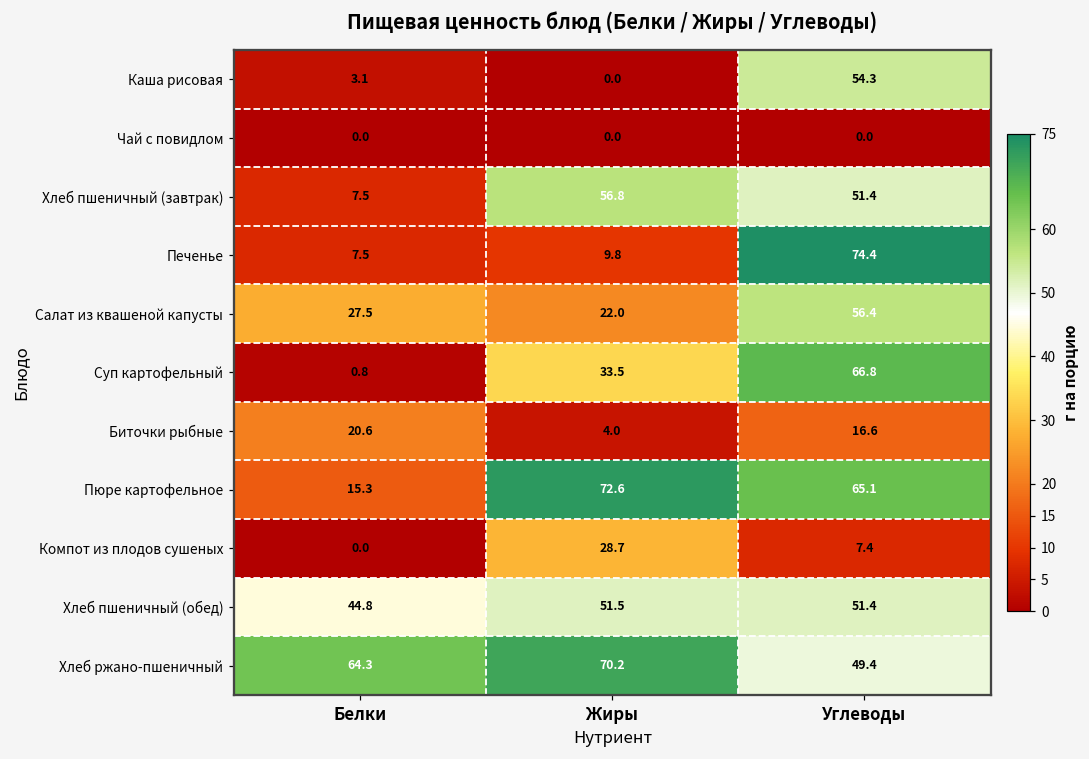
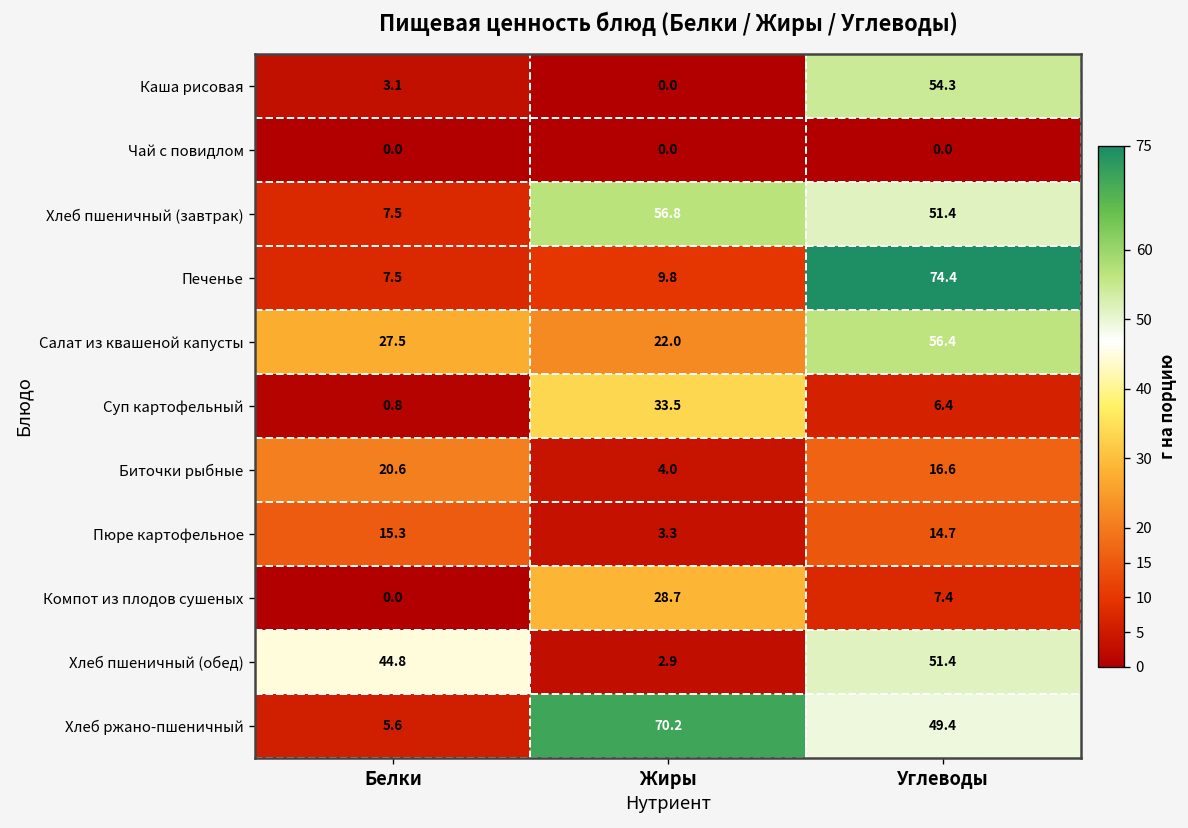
Суп картофельный, Углеводы: 66.8 -> 6.4
Пюре картофельное, Жиры: 72.6 -> 3.3
Пюре картофельное, Углеводы: 65.1 -> 14.7
Хлеб пшеничный (обед), Жиры: 51.5 -> 2.9
Хлеб ржано-пшеничный, Белки: 64.3 -> 5.6
